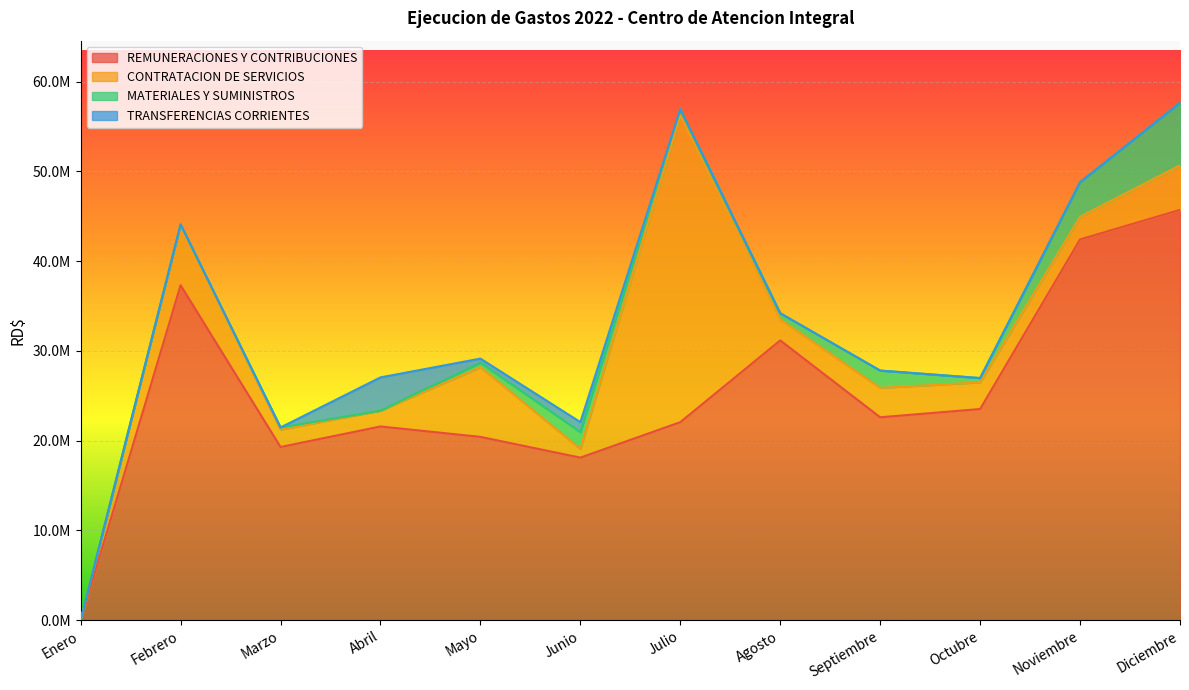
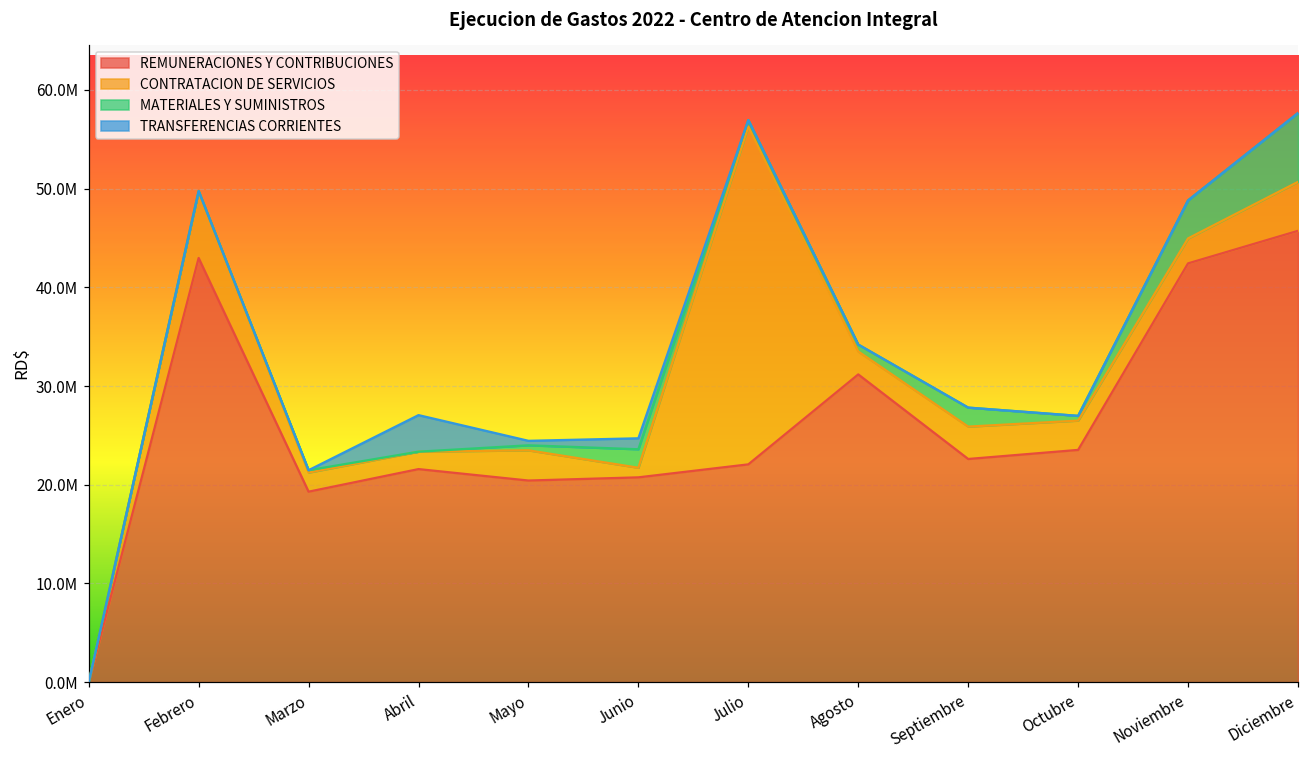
REMUNERACIONES Y CONTRIBUCIONES, Febrero: 37000000 -> 43000000
CONTRATACION DE SERVICIOS, Mayo: 8000000 -> 3000000
REMUNERACIONES Y CONTRIBUCIONES, Junio: 18000000 -> 21000000
